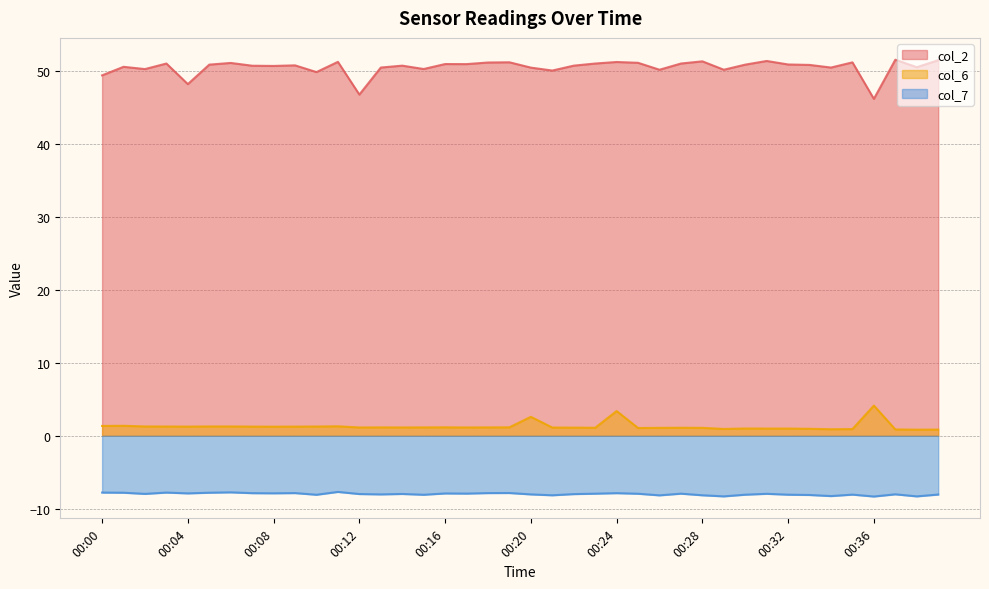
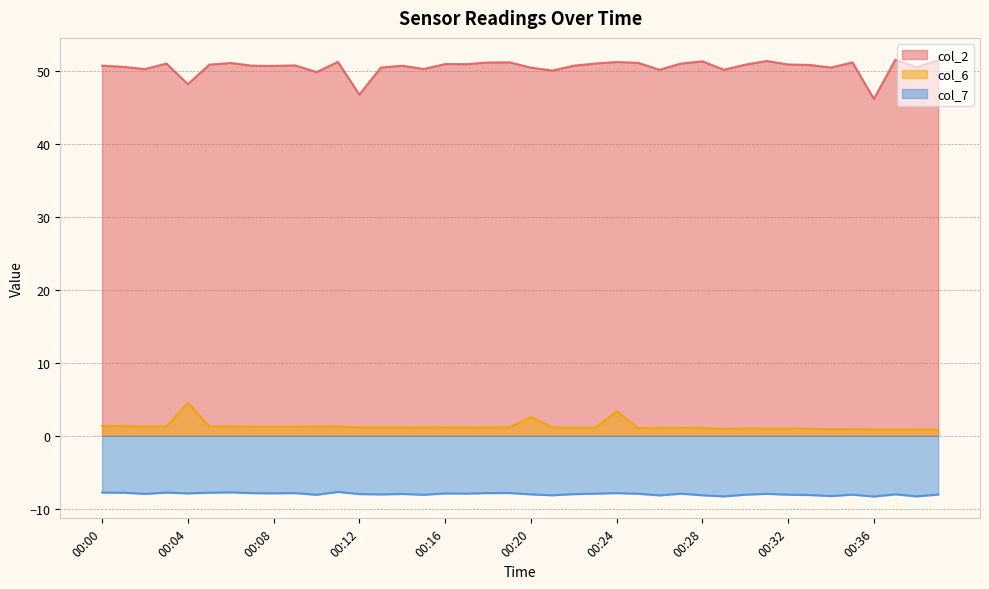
col_2, 00:00: 49 -> 51
col_6, 00:04: 1 -> 5
col_6, 00:36: 4 -> 1
